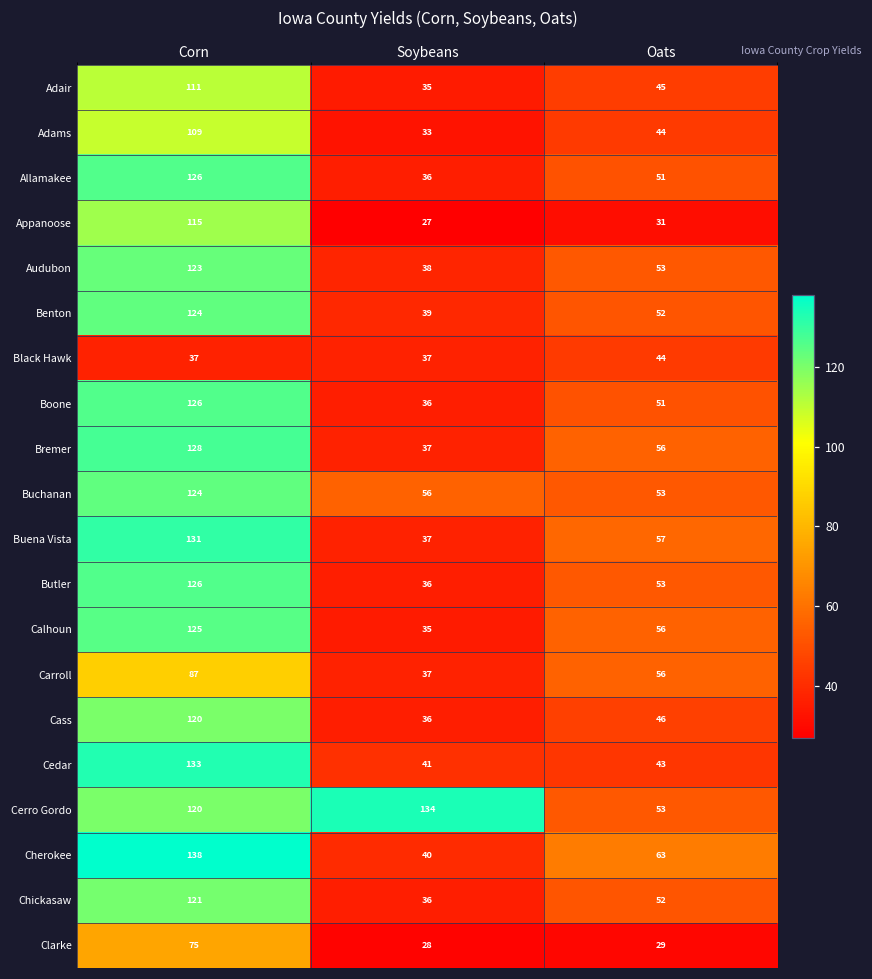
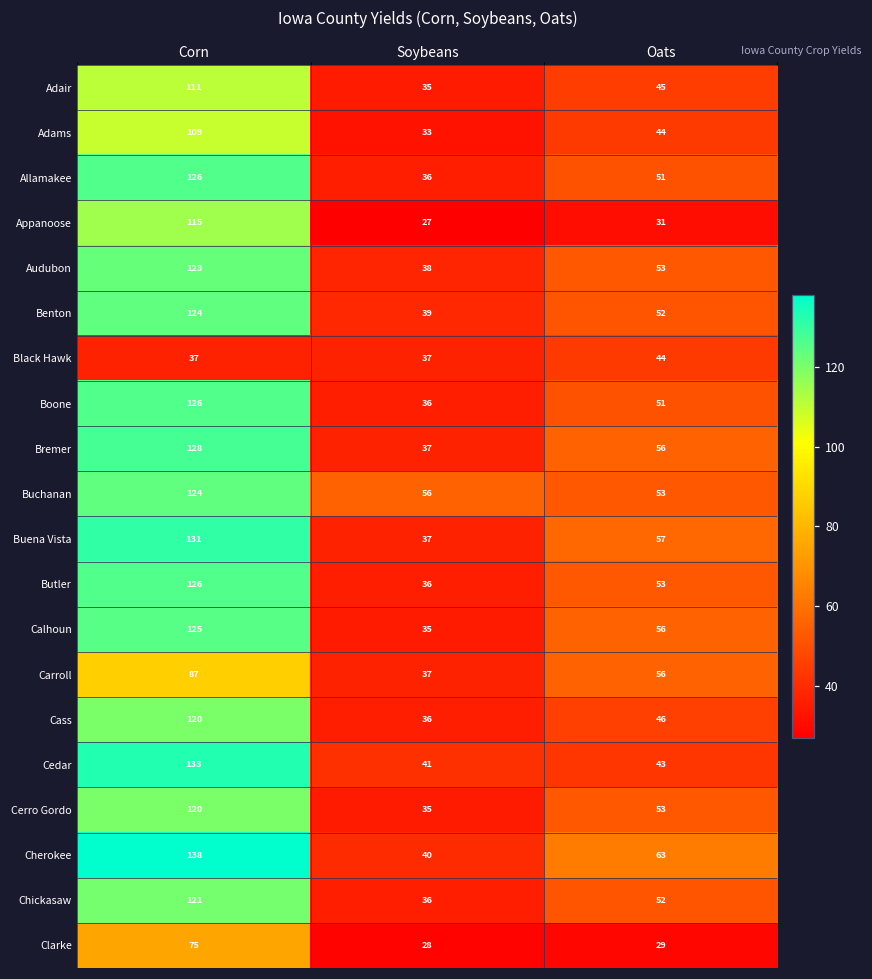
Cerro Gordo, Soybeans: 134 -> 35
